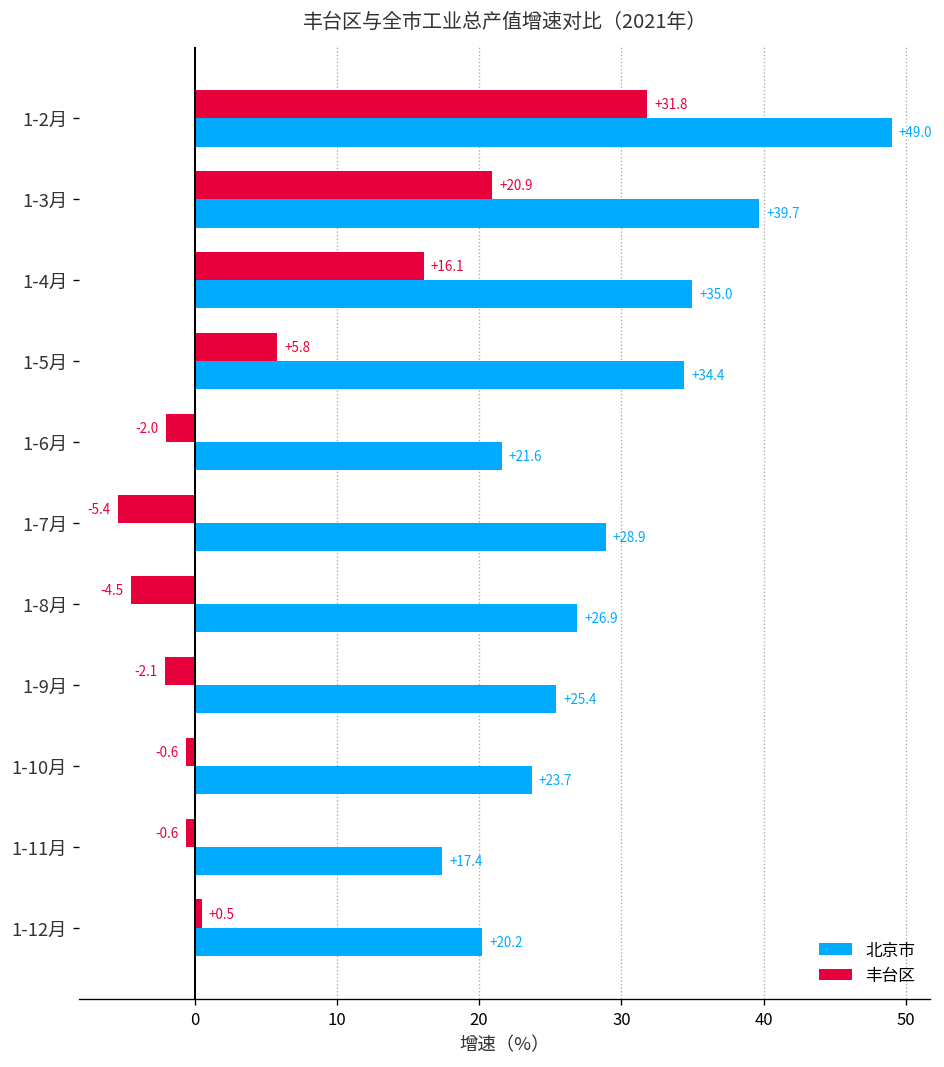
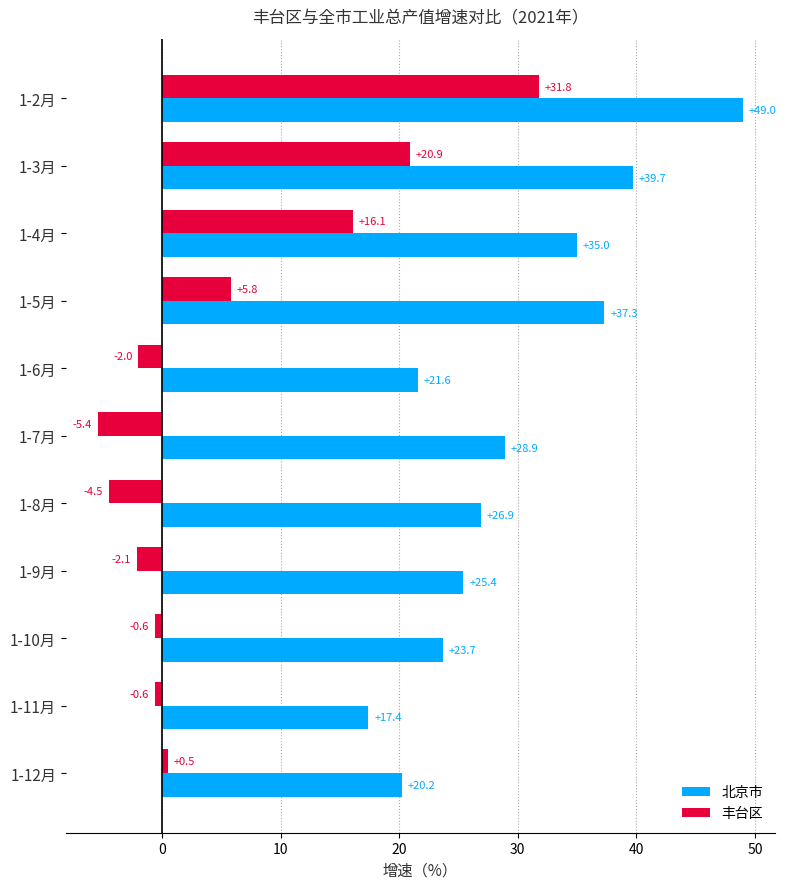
北京市, 1-5月: +34.4 -> +37.3
